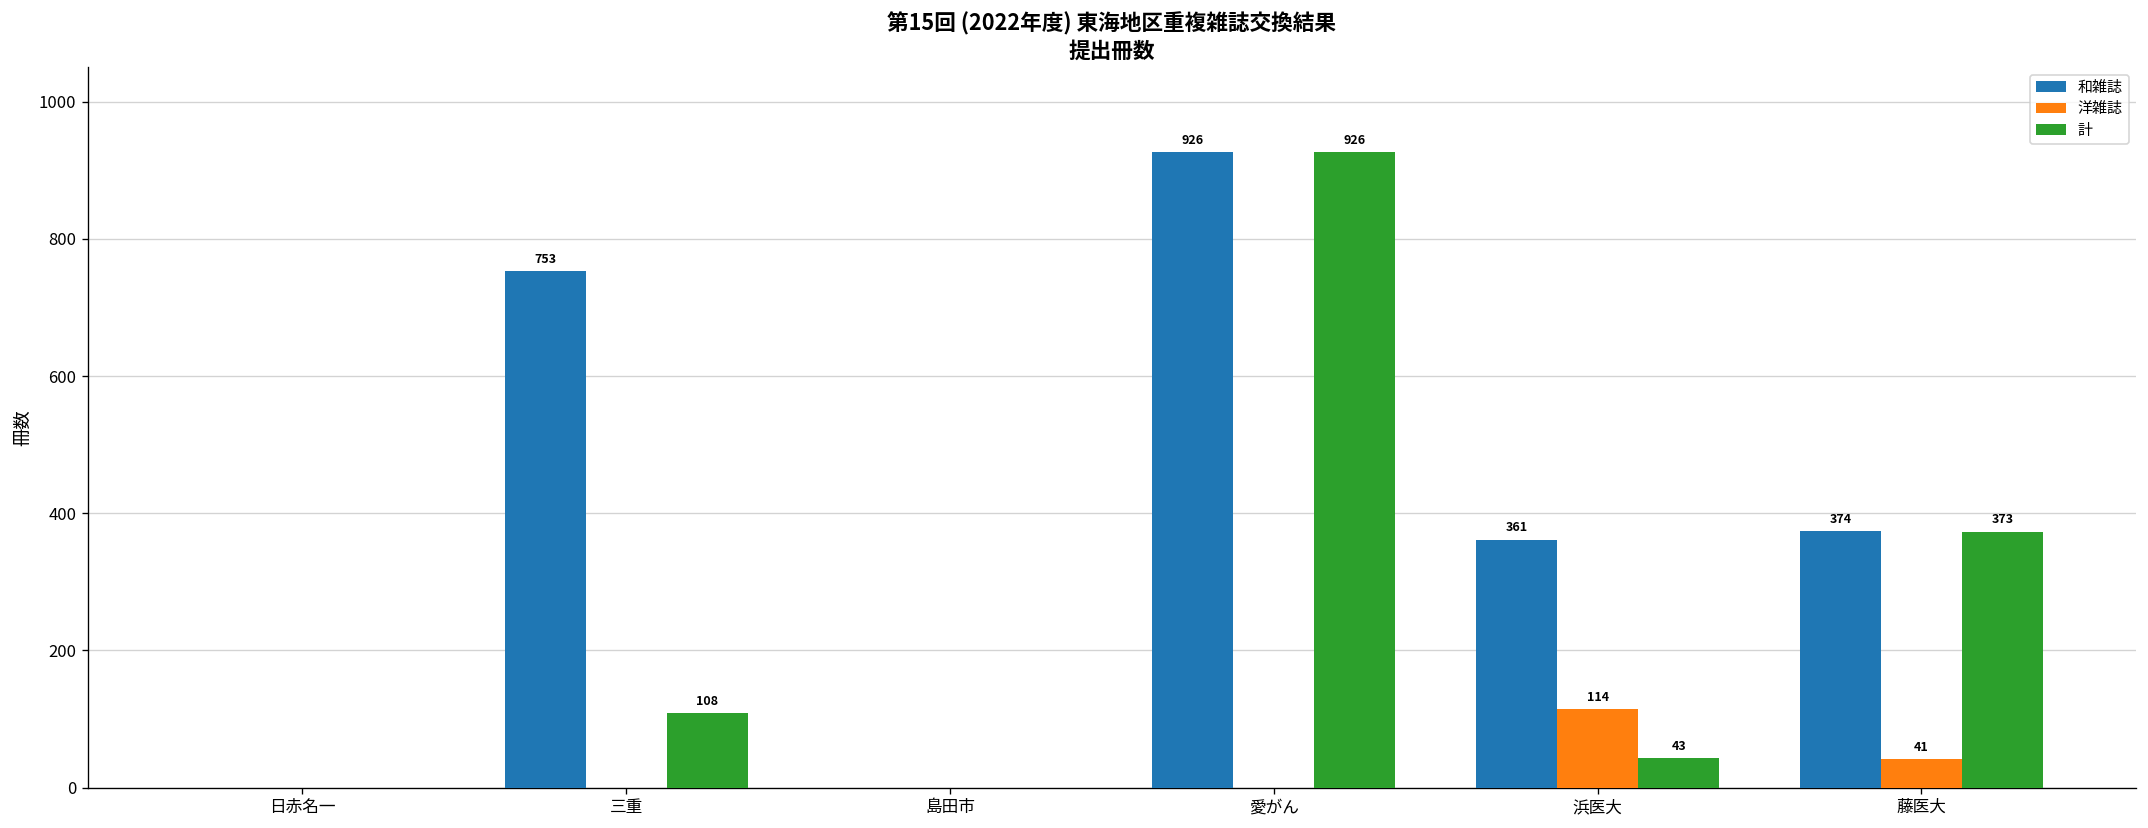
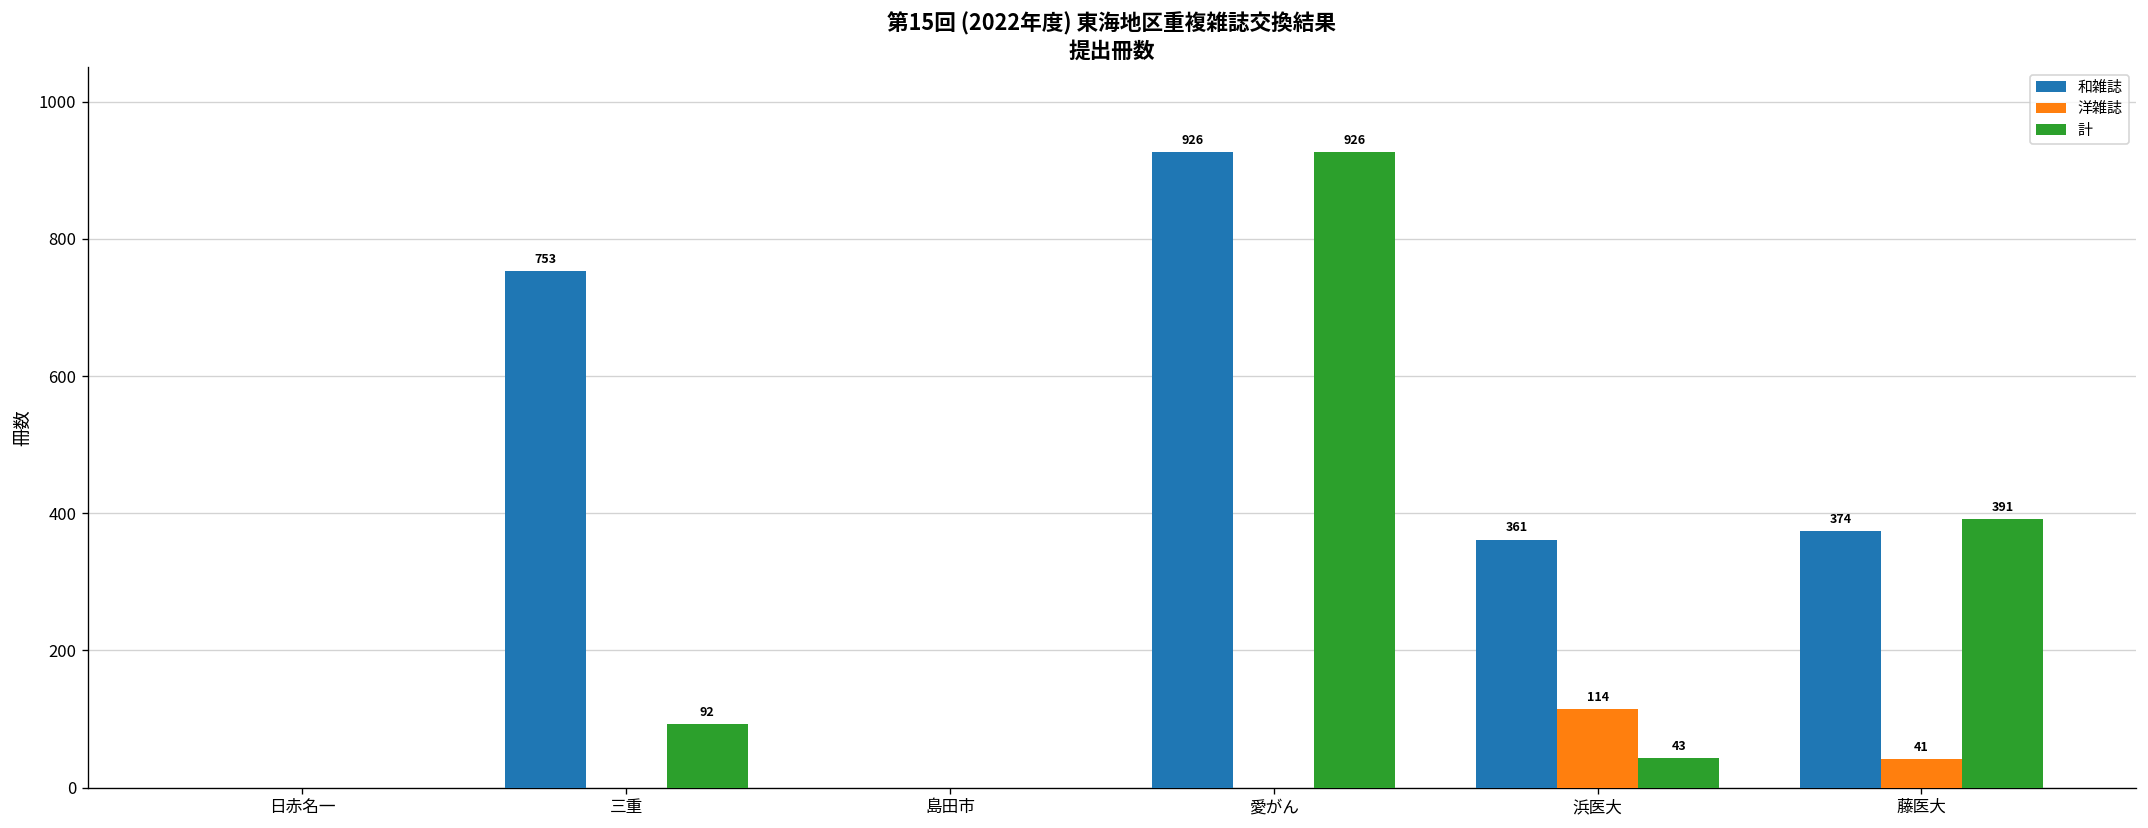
計, 三重: 108 -> 92
計, 藤医大: 373 -> 391
